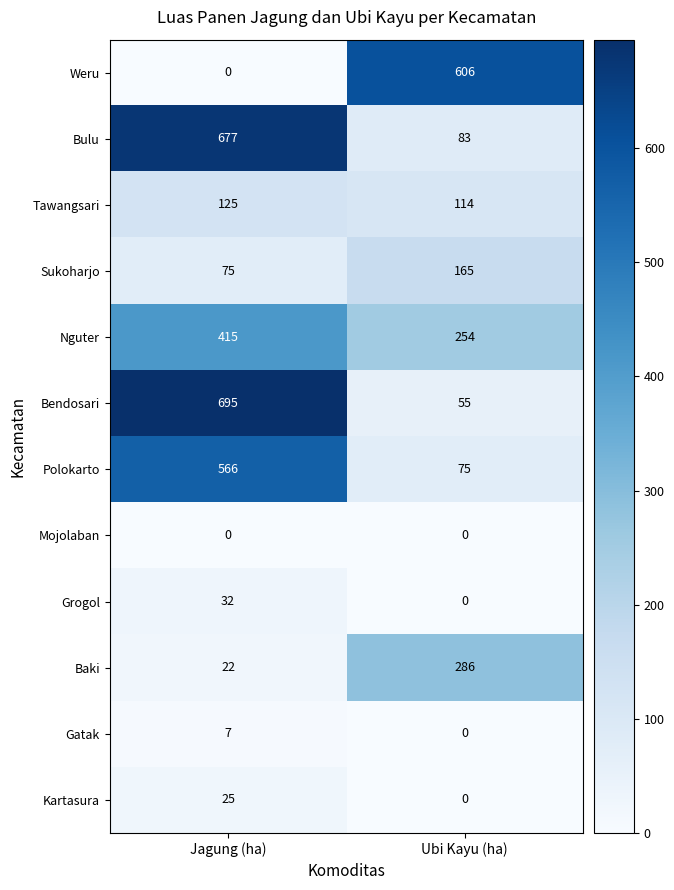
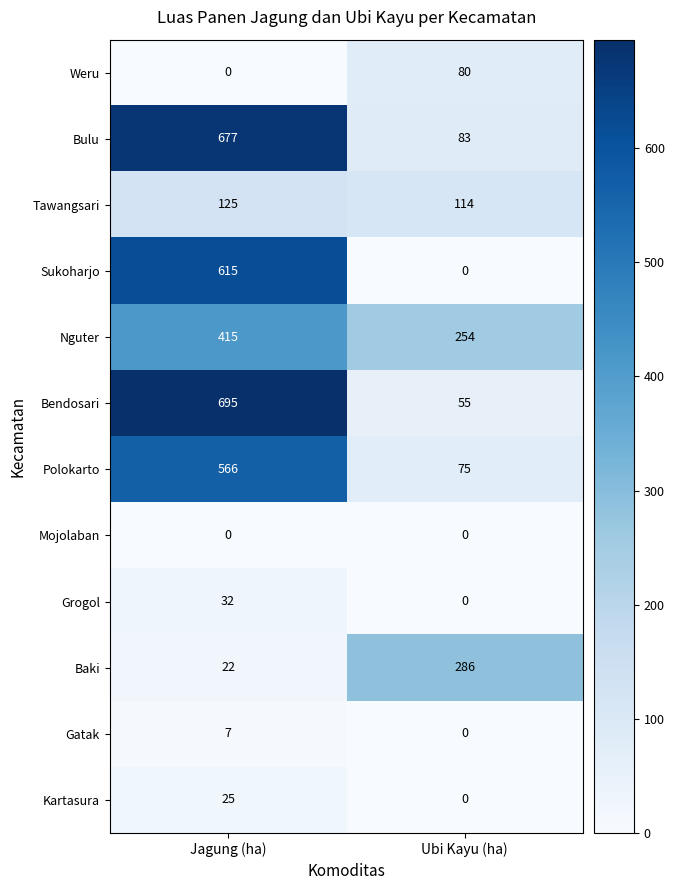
Weru, Ubi Kayu (ha): 606 -> 80
Sukoharjo, Jagung (ha): 75 -> 615
Sukoharjo, Ubi Kayu (ha): 165 -> 0
